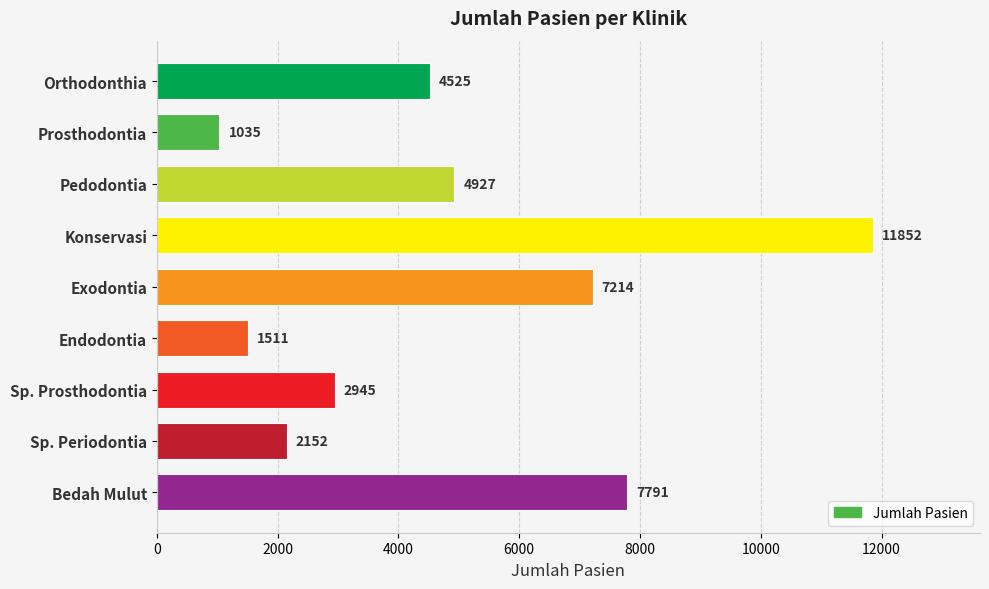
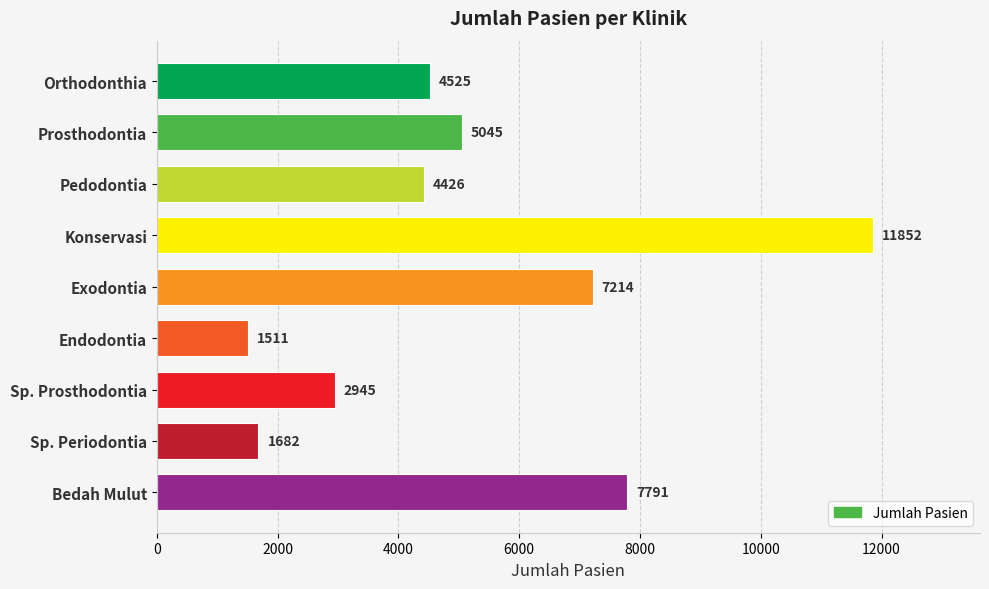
Prosthodontia: 1035 -> 5045
Pedodontia: 4927 -> 4426
Sp. Periodontia: 2152 -> 1682
